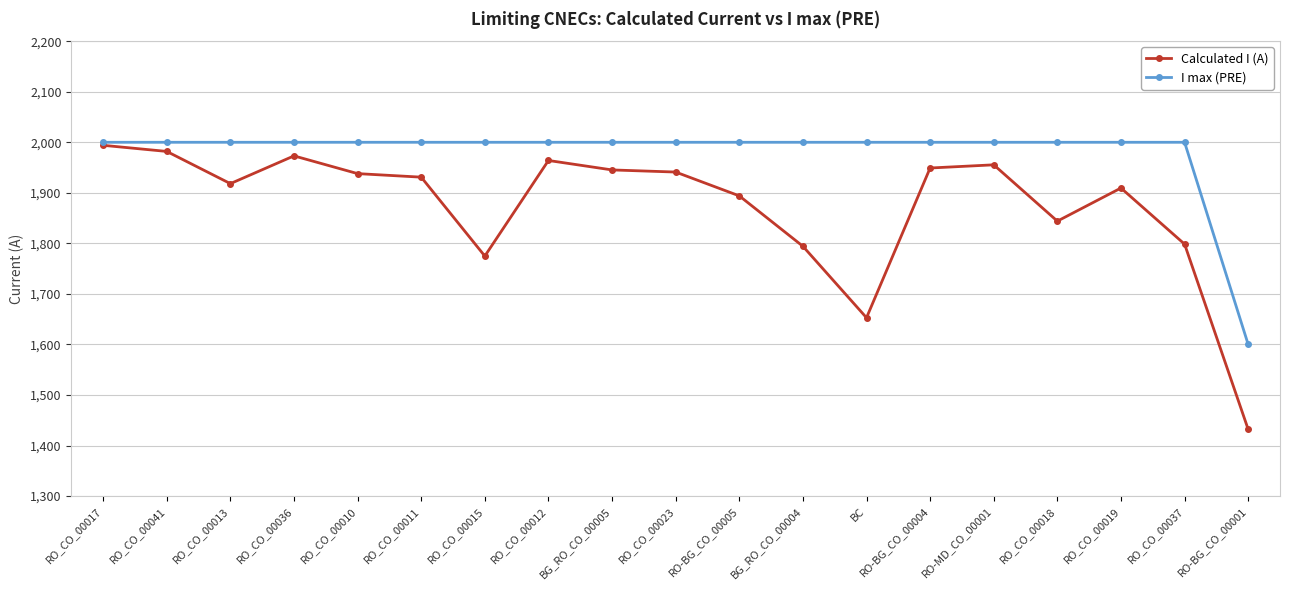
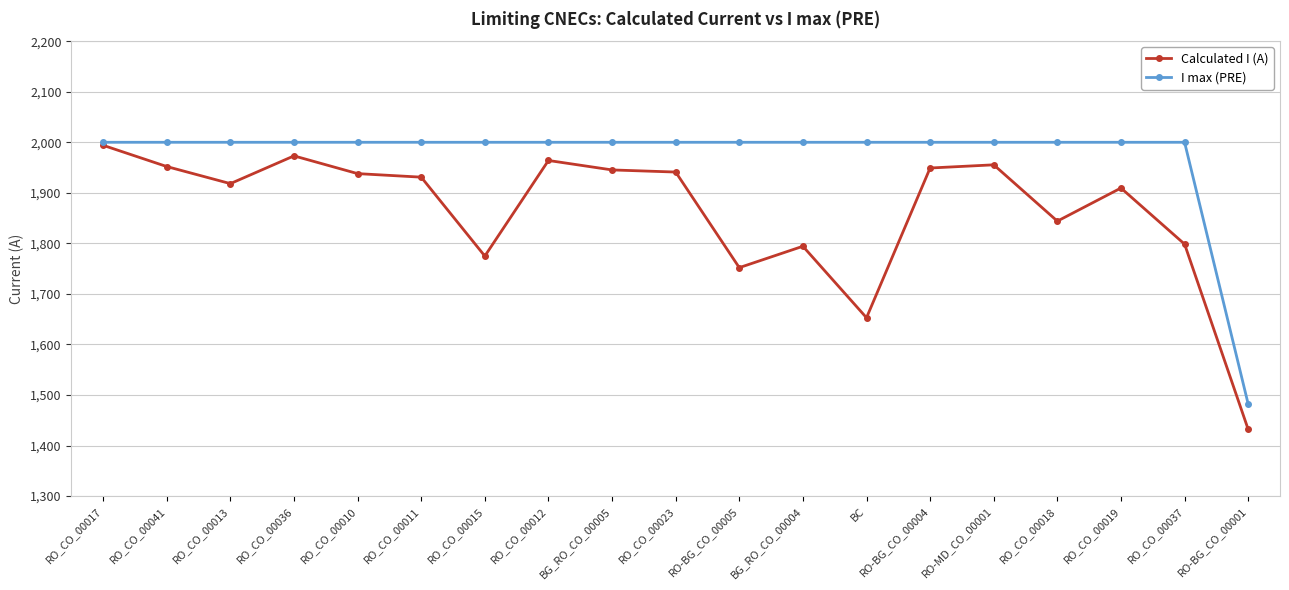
Calculated I (A), RO_CO_00041: 1,980 -> 1,950
Calculated I (A), RO-BG_CO_00005: 1,890 -> 1,750
I max (PRE), RO-BG_CO_00001: 1,600 -> 1,480
